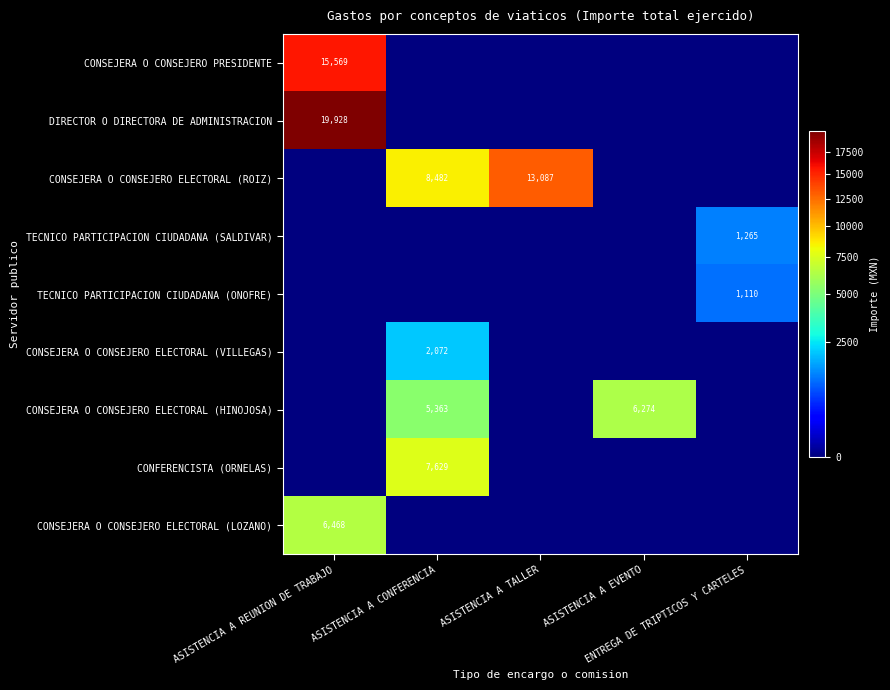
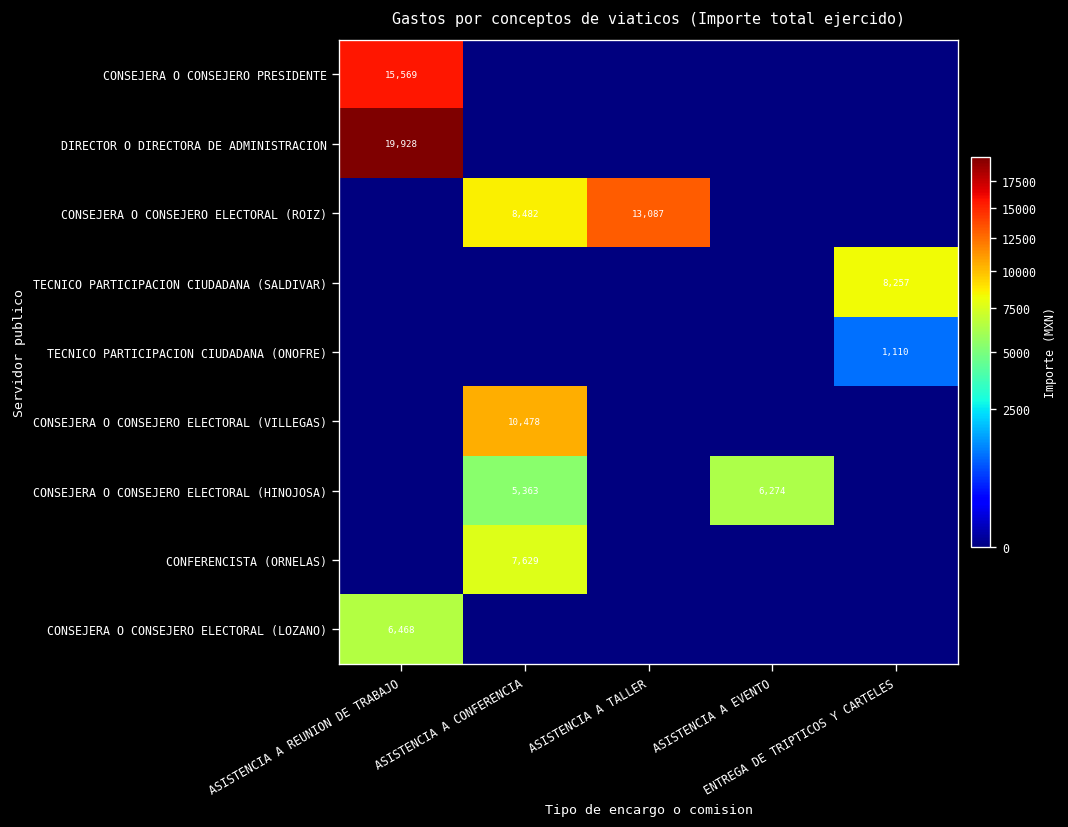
TECNICO PARTICIPACION CIUDADANA (SALDIVAR), ENTREGA DE TRIPTICOS Y CARTELES: 1,265 -> 8,257
CONSEJERA O CONSEJERO ELECTORAL (VILLEGAS), ASISTENCIA A CONFERENCIA: 2,072 -> 10,478
